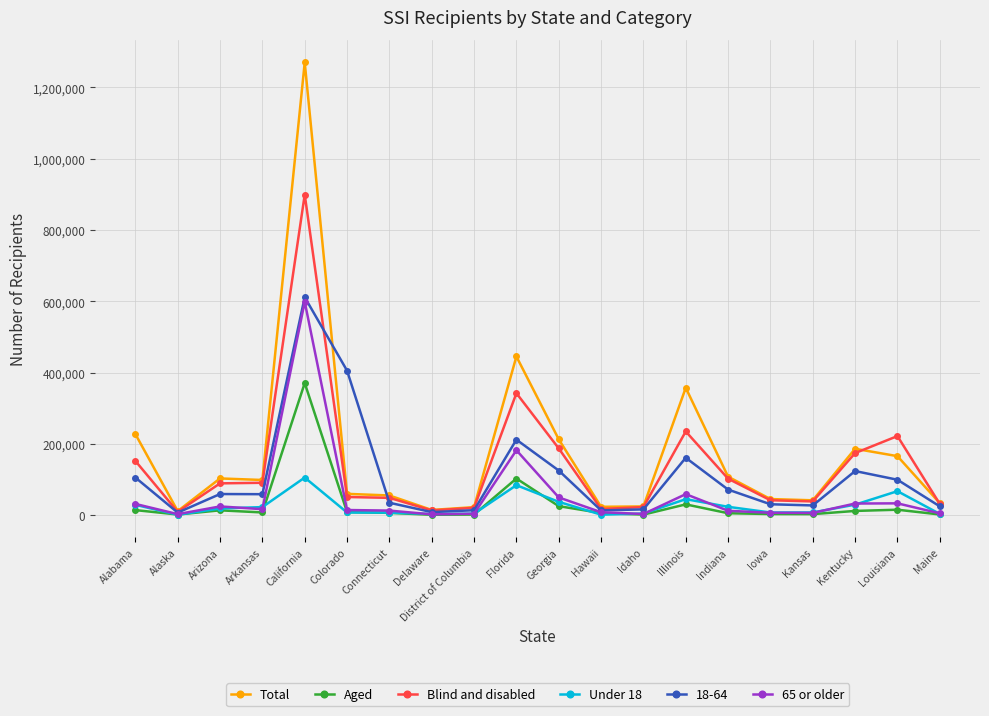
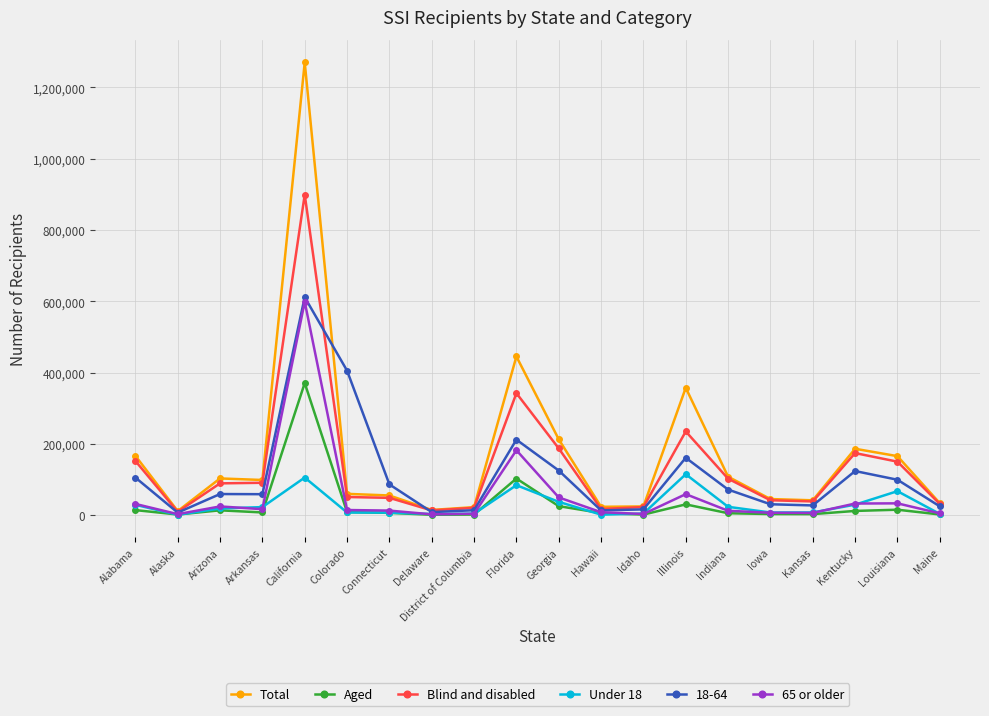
Total, Alabama: 230,000 -> 170,000
18-64, Connecticut: 40,000 -> 90,000
Under 18, Illinois: 50,000 -> 120,000
Blind and disabled, Louisiana: 220,000 -> 150,000
